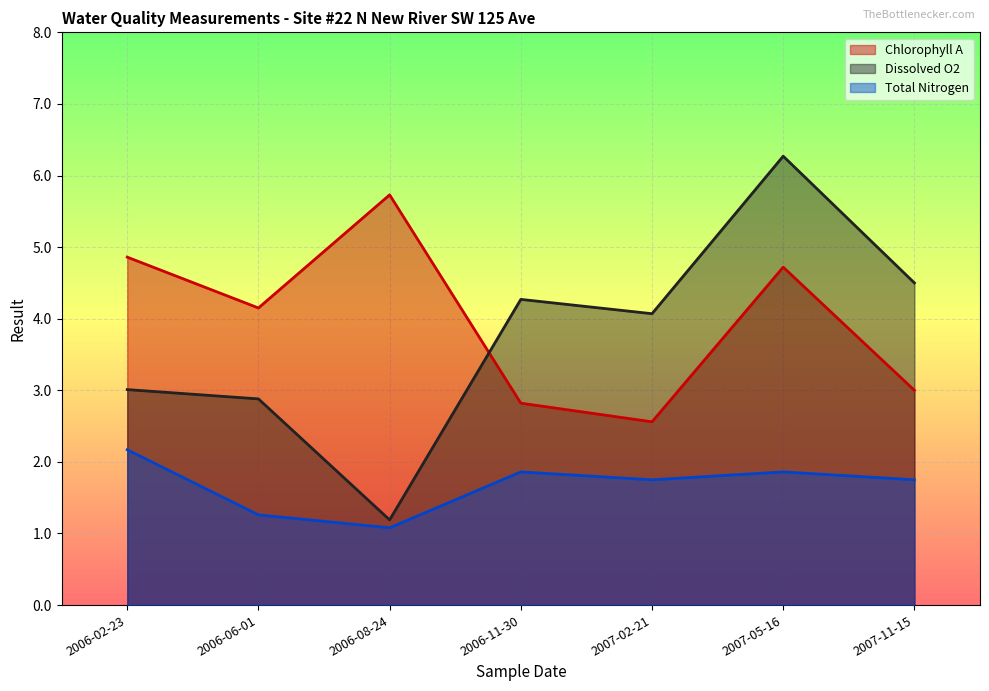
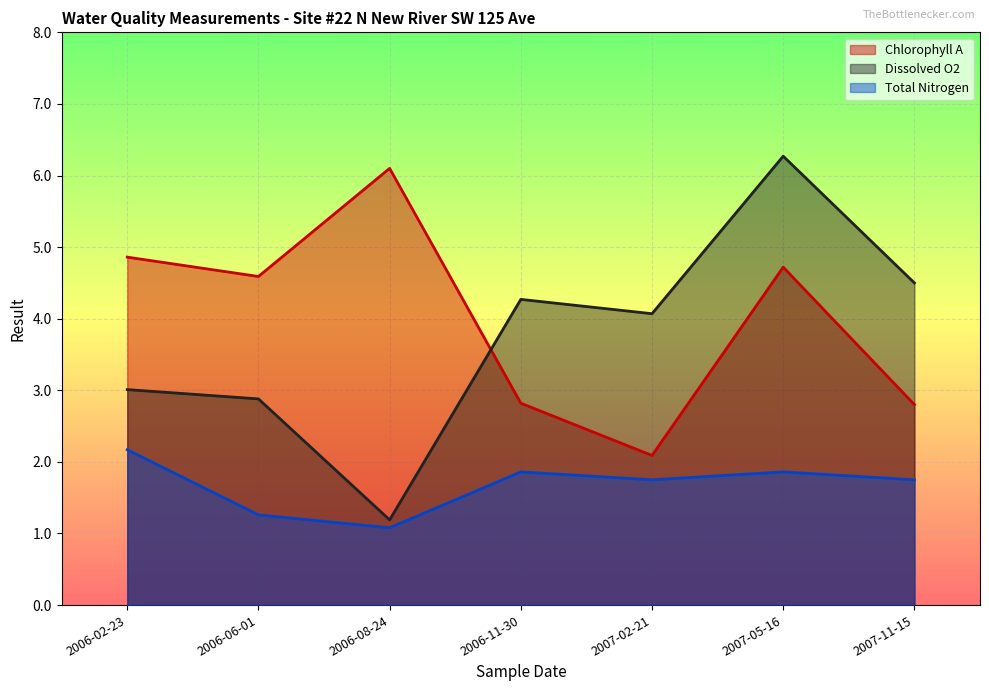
Chlorophyll A, 2006-06-01: 4.2 -> 4.6
Chlorophyll A, 2006-08-24: 5.7 -> 6.1
Chlorophyll A, 2007-02-21: 2.6 -> 2.1
Chlorophyll A, 2007-11-15: 3.0 -> 2.8
